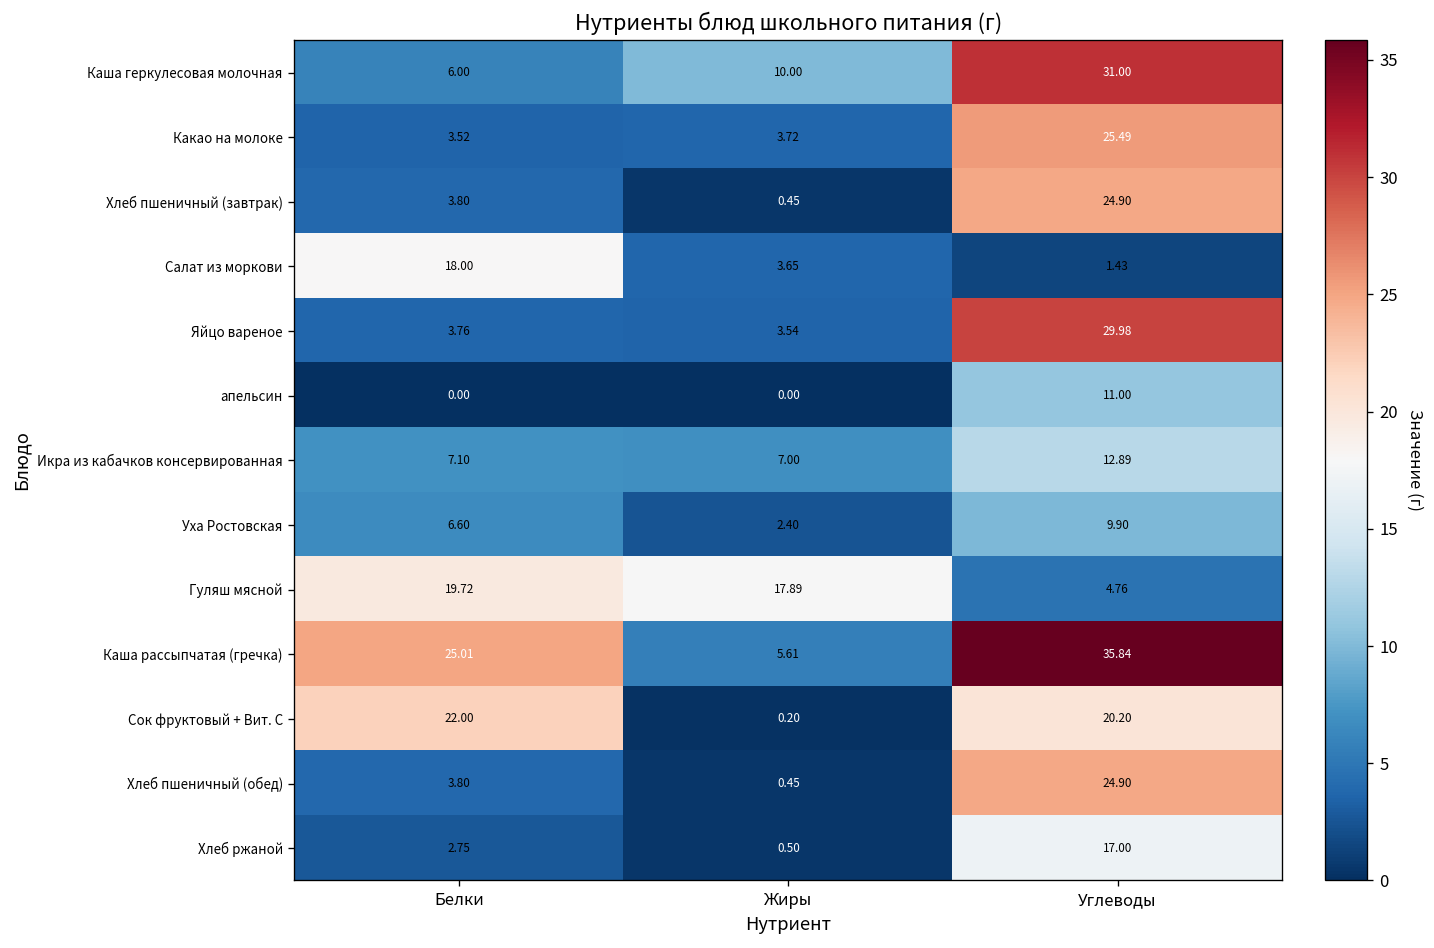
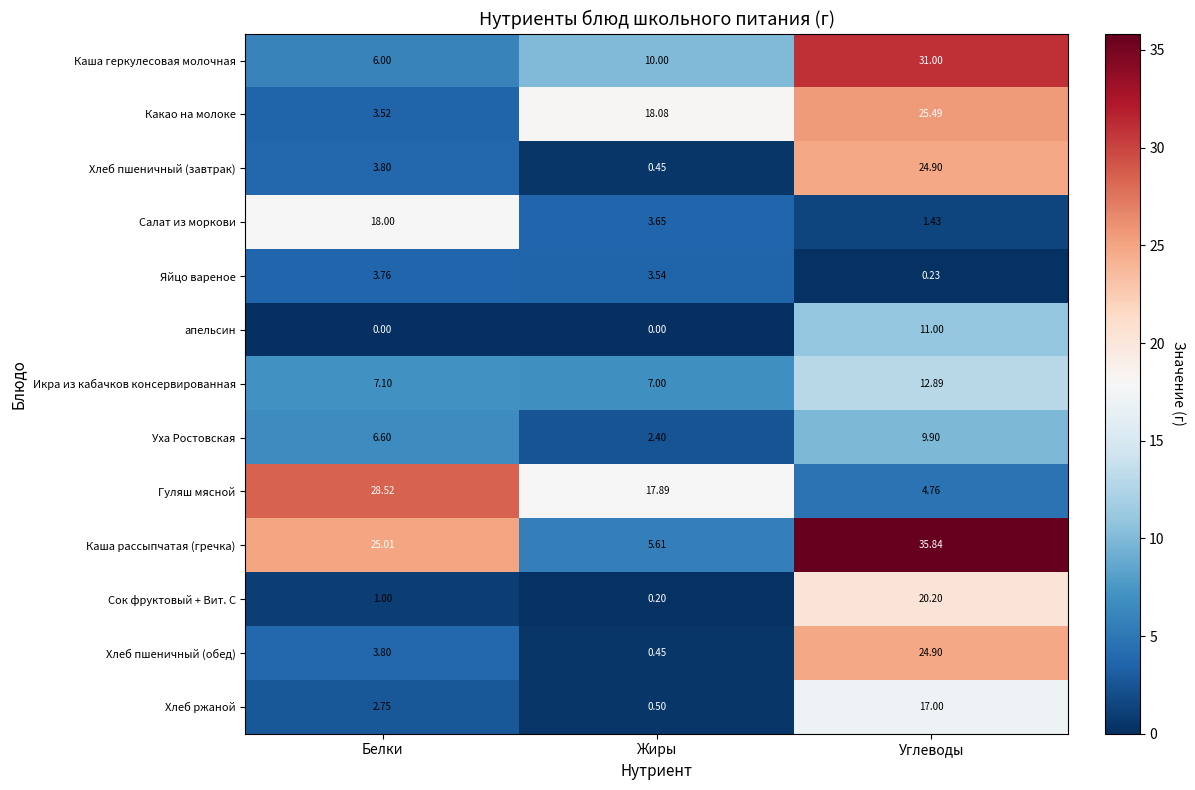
Какао на молоке, Жиры: 3.72 -> 18.08
Яйцо вареное, Углеводы: 29.98 -> 0.23
Гуляш мясной, Белки: 19.72 -> 28.52
Сок фруктовый + Вит. С, Белки: 22.00 -> 1.00
